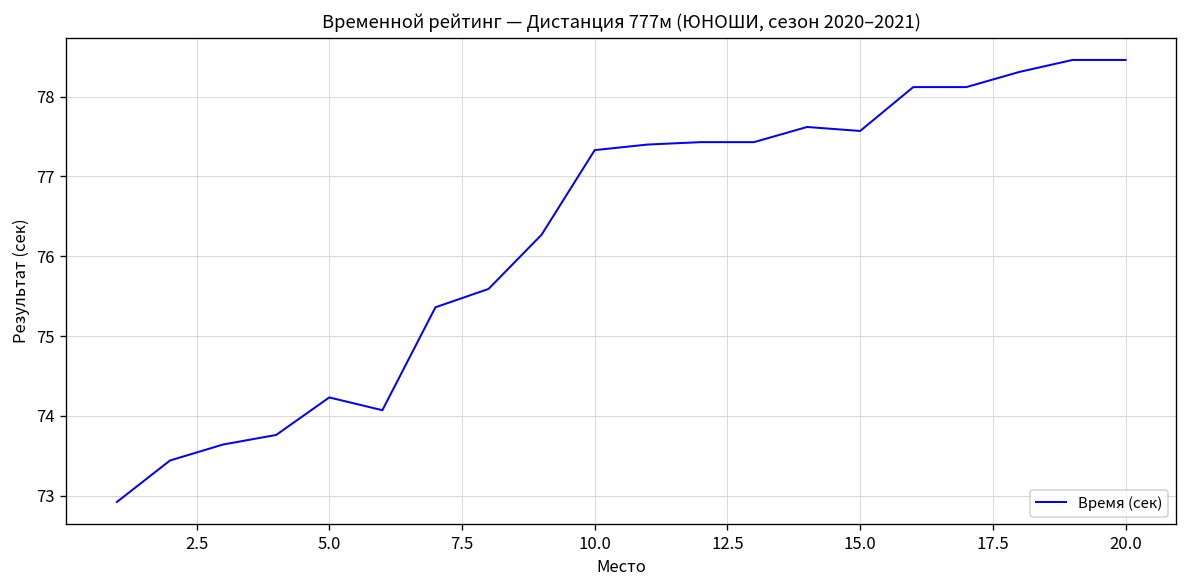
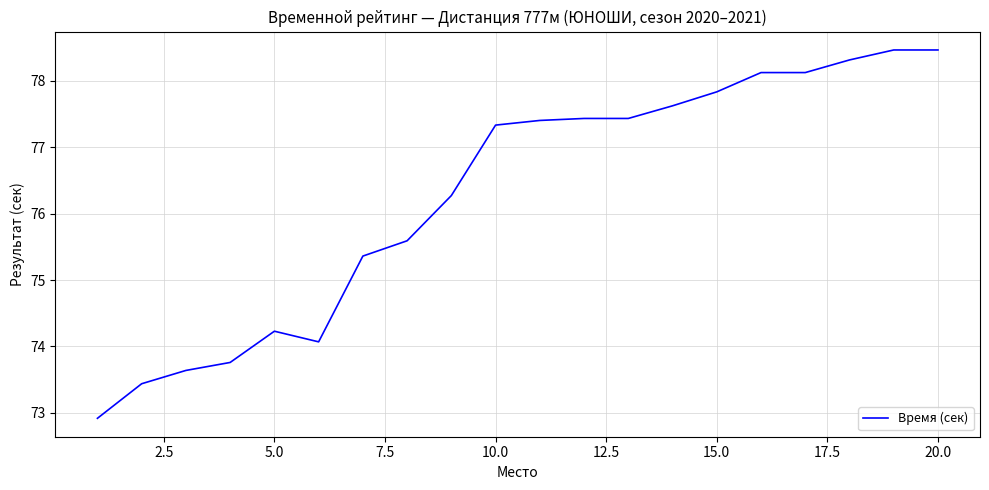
15.0: 77.6 -> 77.8
